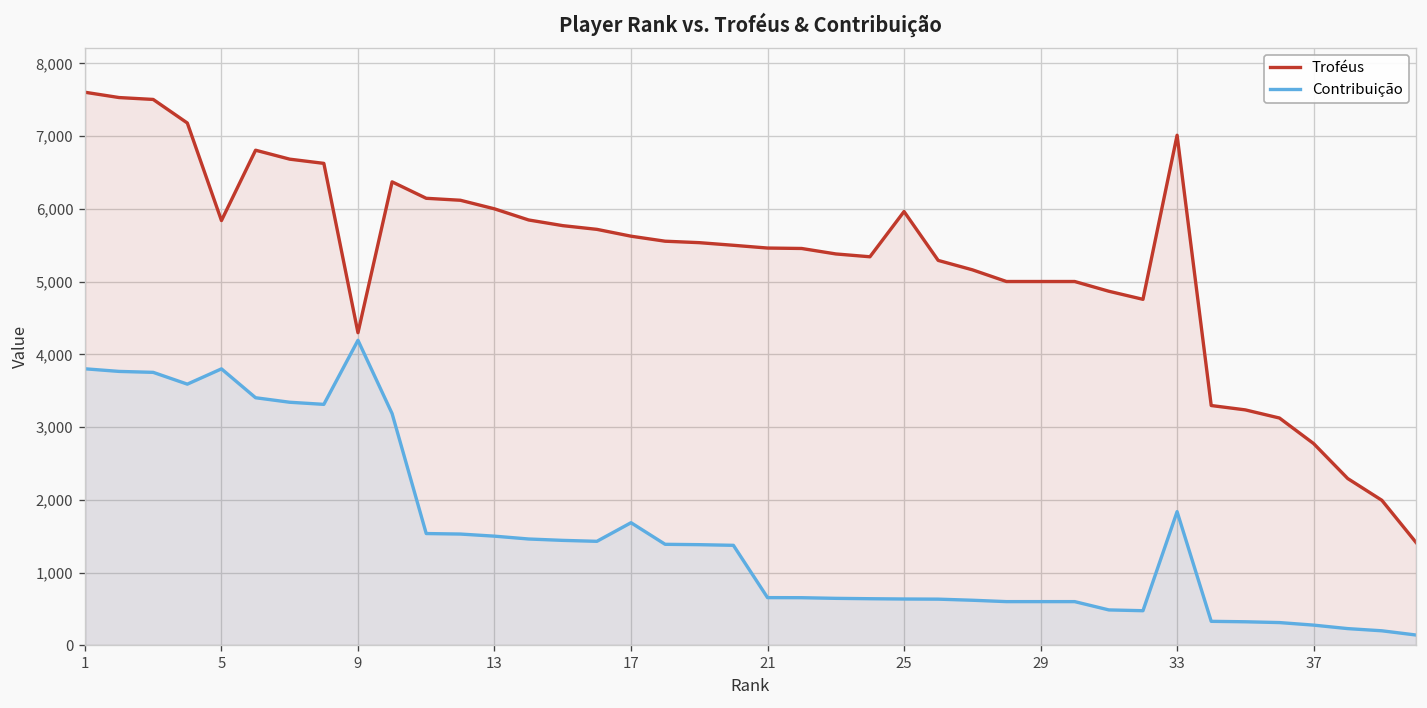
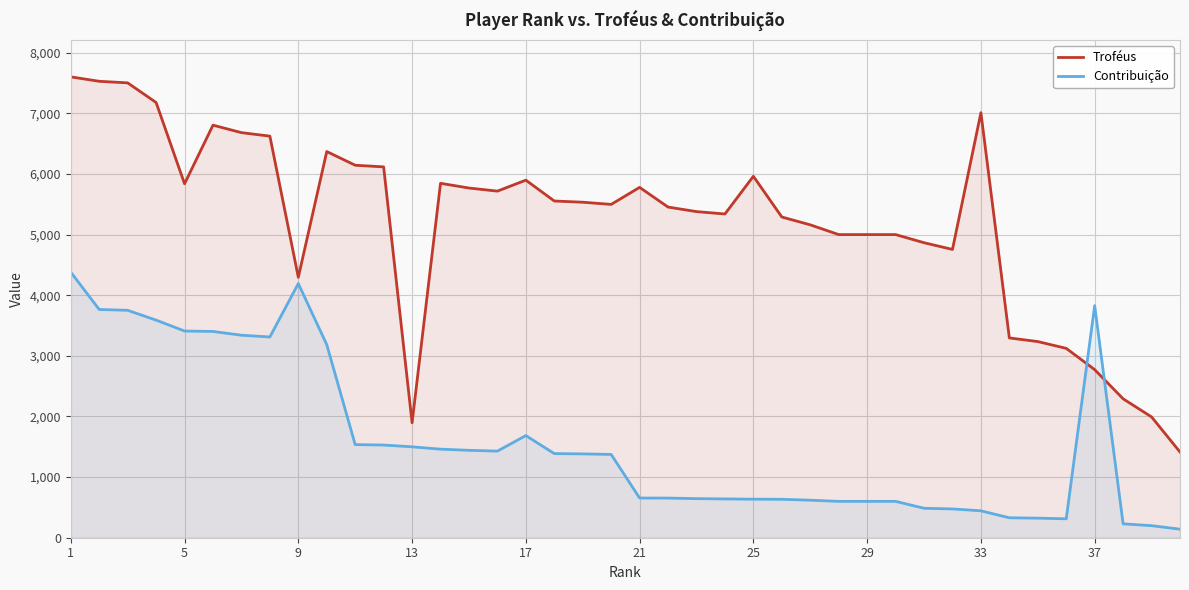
Contribuição, 1: 3,800 -> 4,400
Contribuição, 5: 3,800 -> 3,400
Troféus, 13: 6,000 -> 1,900
Troféus, 17: 5,600 -> 5,900
Troféus, 21: 5,500 -> 5,800
Contribuição, 33: 1,800 -> 400
Contribuição, 37: 300 -> 3,800
